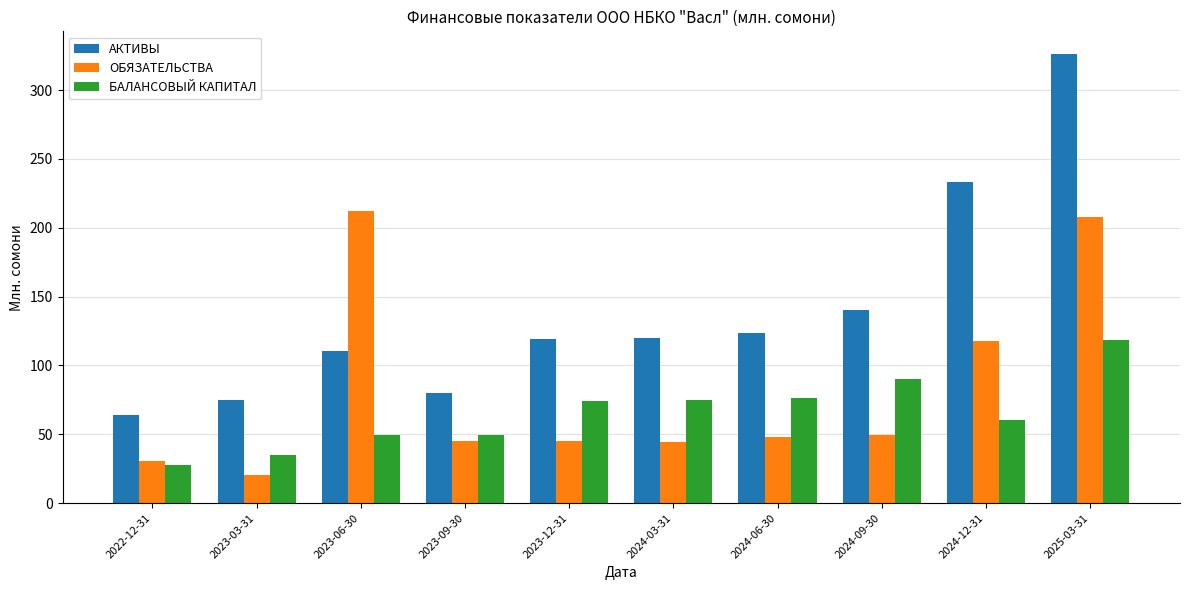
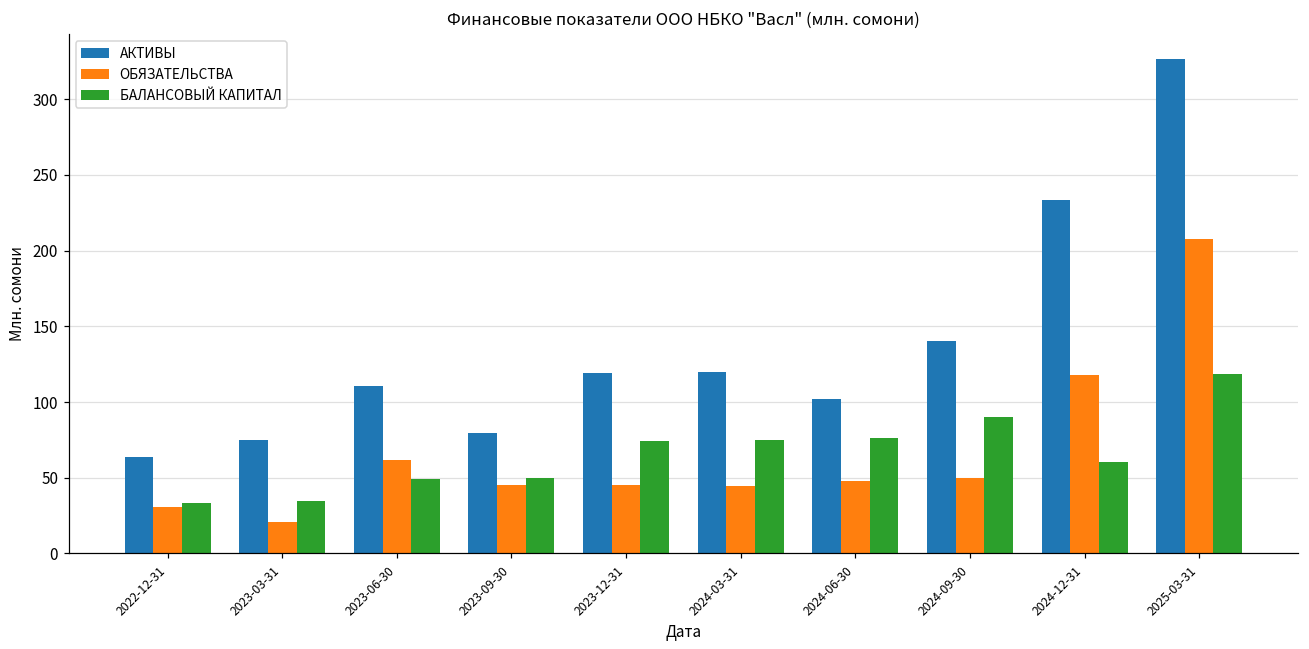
БАЛАНСОВЫЙ КАПИТАЛ, 2022-12-31: 27 -> 33
ОБЯЗАТЕЛЬСТВА, 2023-06-30: 212 -> 61
АКТИВЫ, 2024-06-30: 124 -> 102
